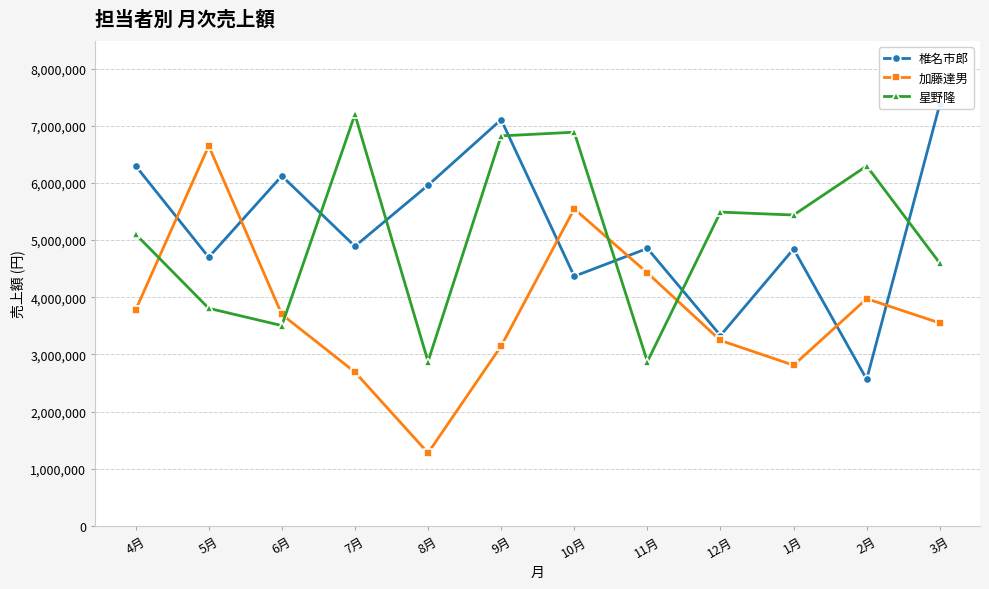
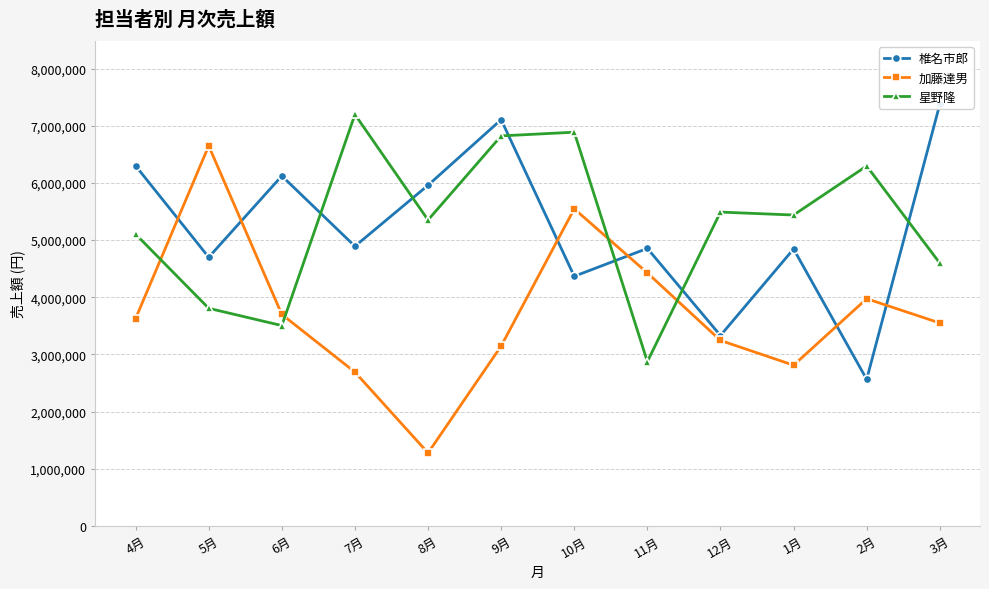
加藤達男, 4月: 3,800,000 -> 3,600,000
星野隆, 8月: 2,900,000 -> 5,400,000
